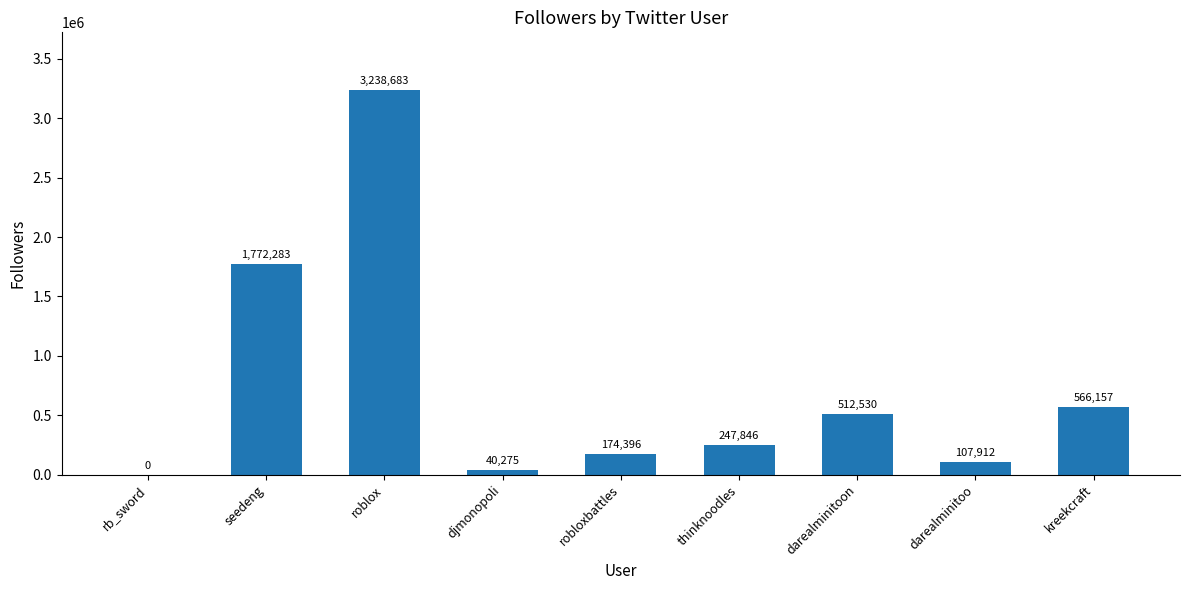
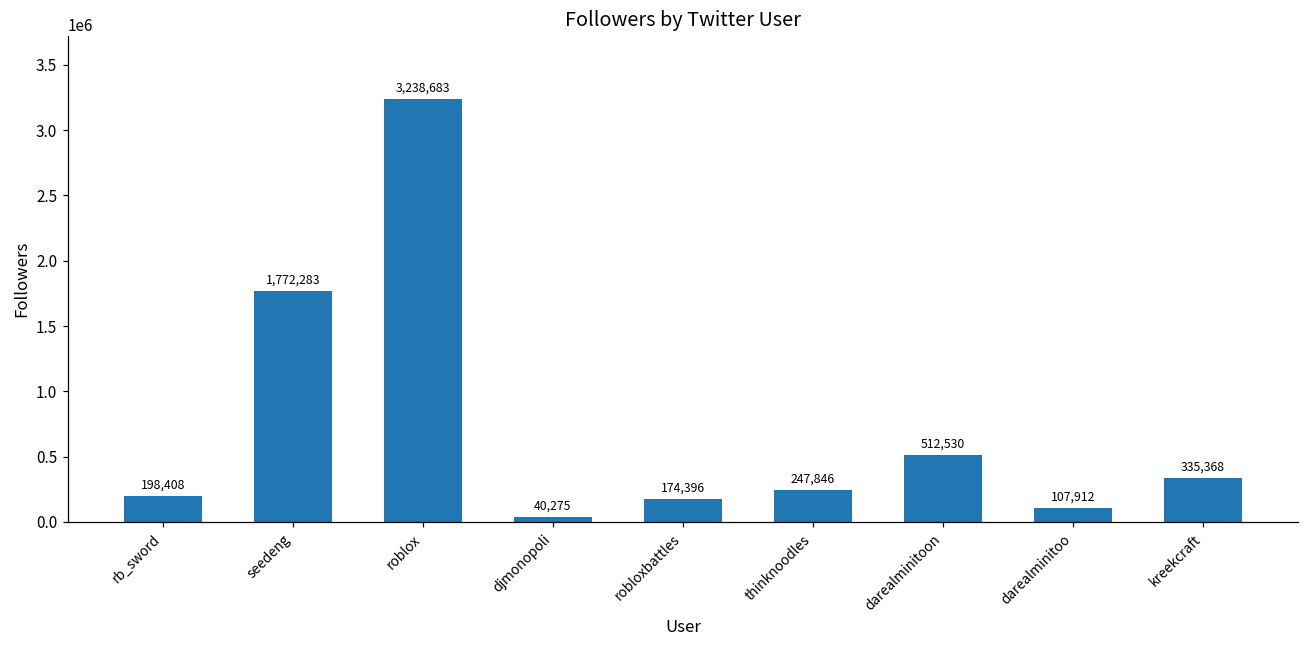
rb_sword: 0 -> 198,408
kreekcraft: 566,157 -> 335,368
